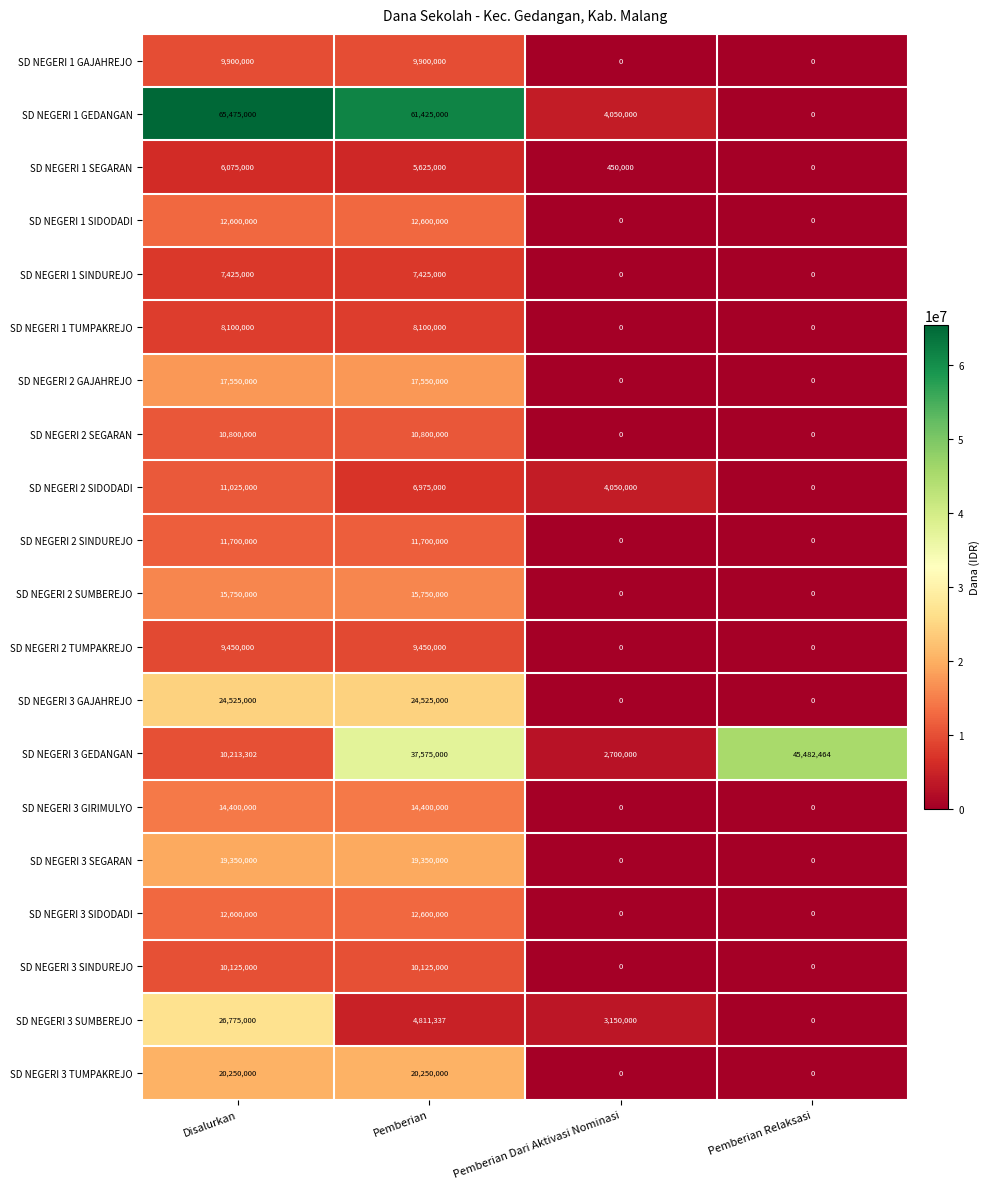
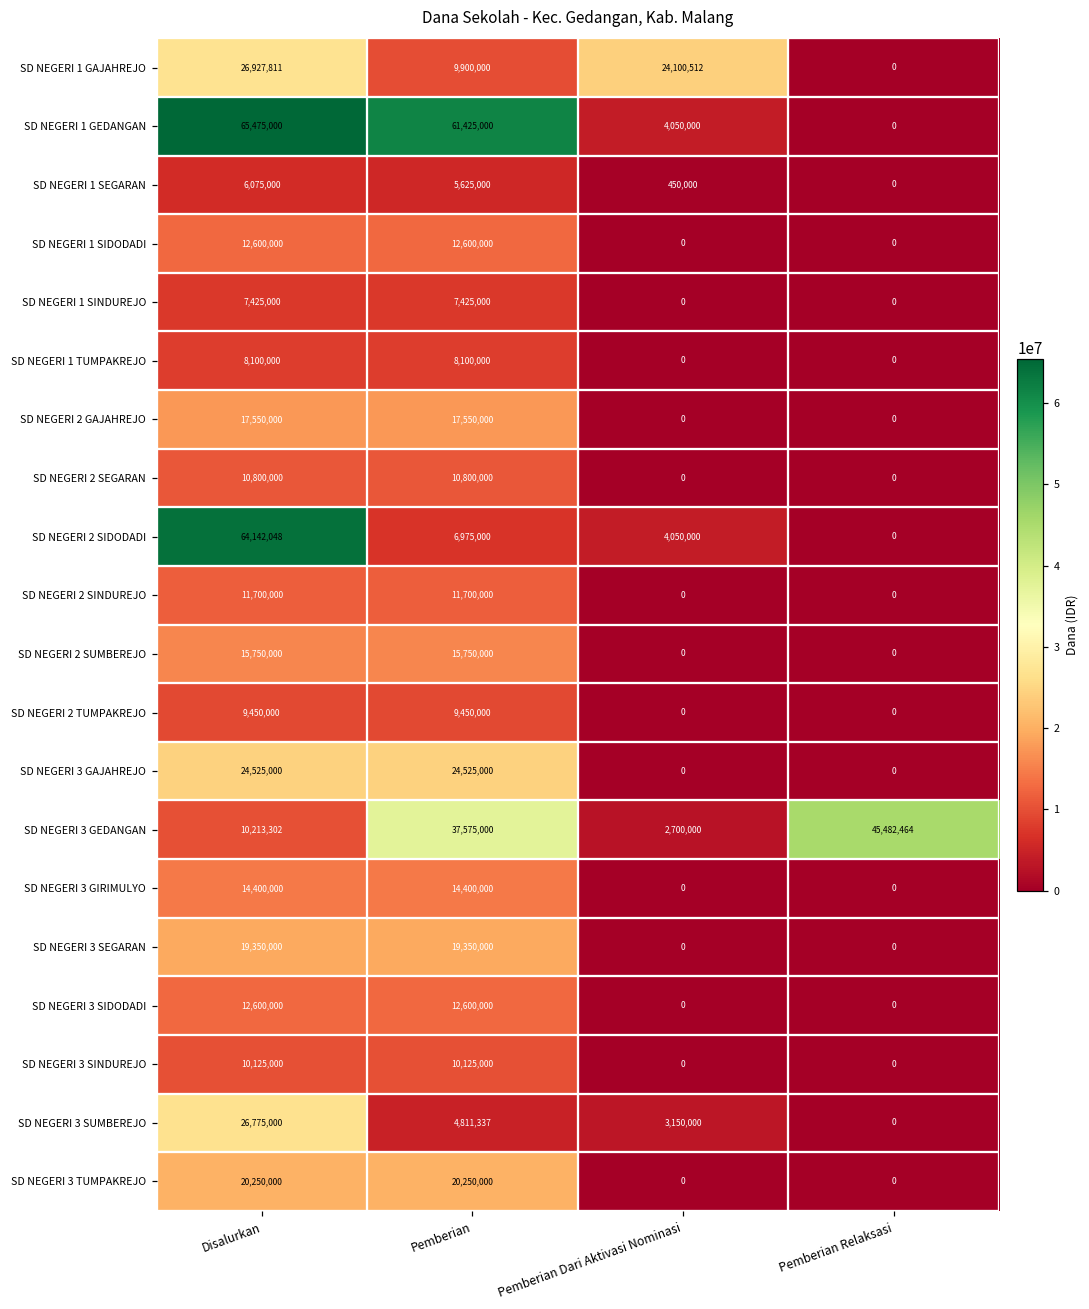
SD NEGERI 1 GAJAHREJO, Disalurkan: 9,900,000 -> 26,927,811
SD NEGERI 1 GAJAHREJO, Pemberian Dari Aktivasi Nominasi: 0 -> 24,100,512
SD NEGERI 2 SIDODADI, Disalurkan: 11,025,000 -> 64,142,048
